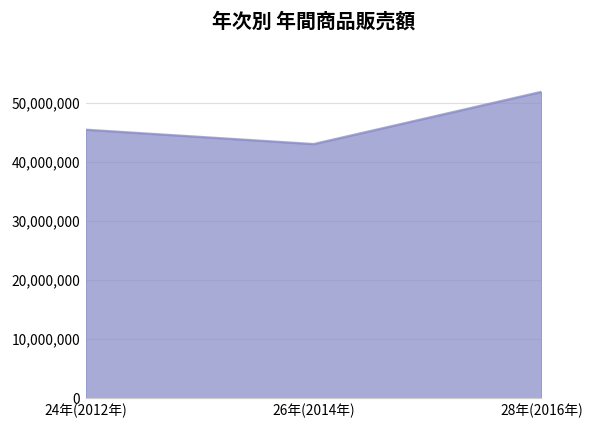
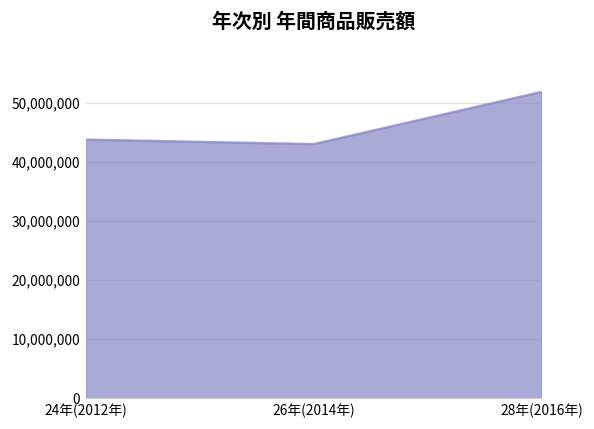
24年(2012年): 45,000,000 -> 44,000,000
